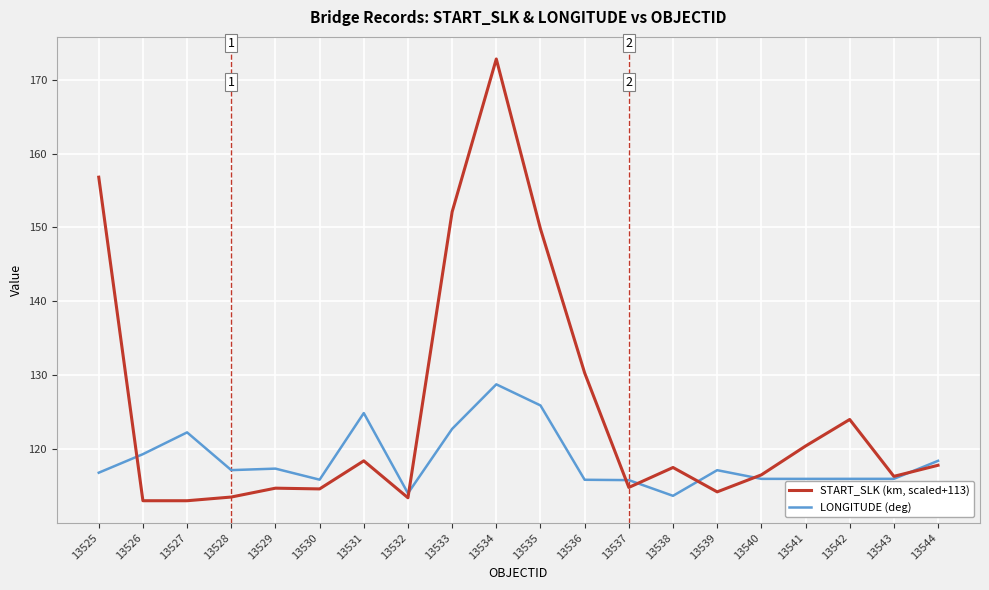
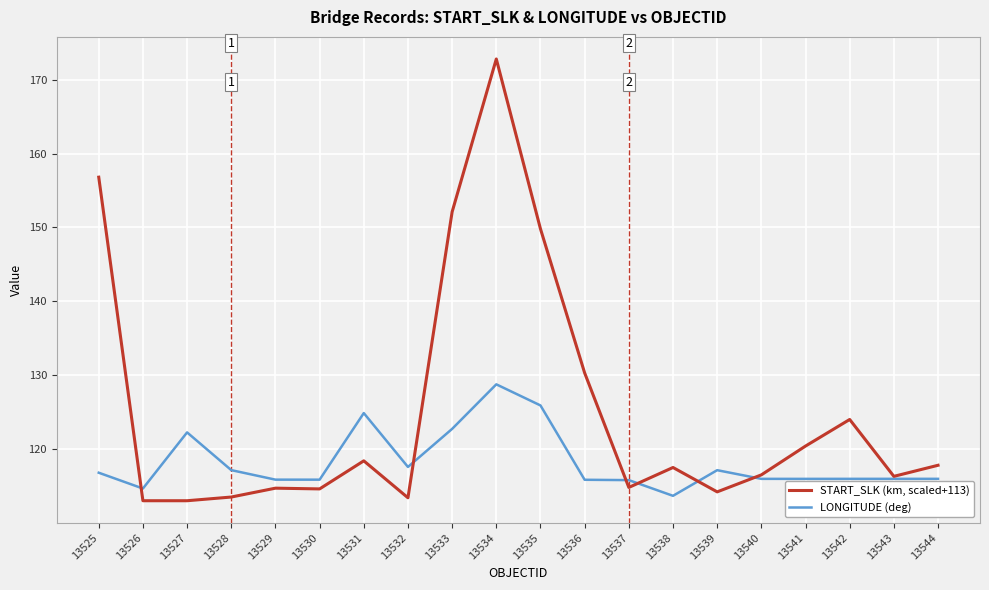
LONGITUDE (deg), 13526: 119 -> 115
LONGITUDE (deg), 13529: 117 -> 116
LONGITUDE (deg), 13532: 114 -> 118
LONGITUDE (deg), 13544: 118 -> 116
